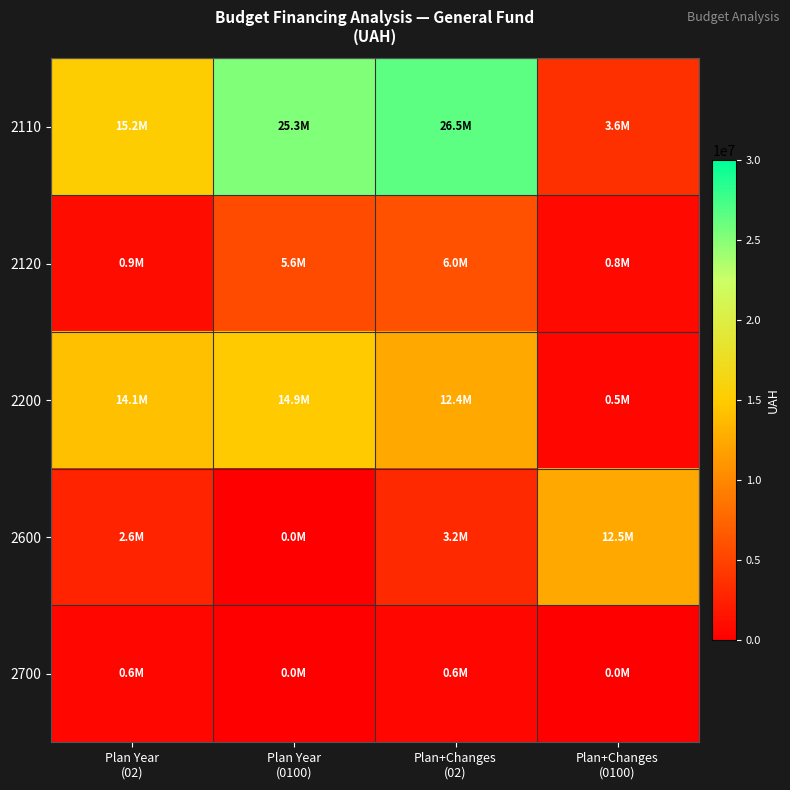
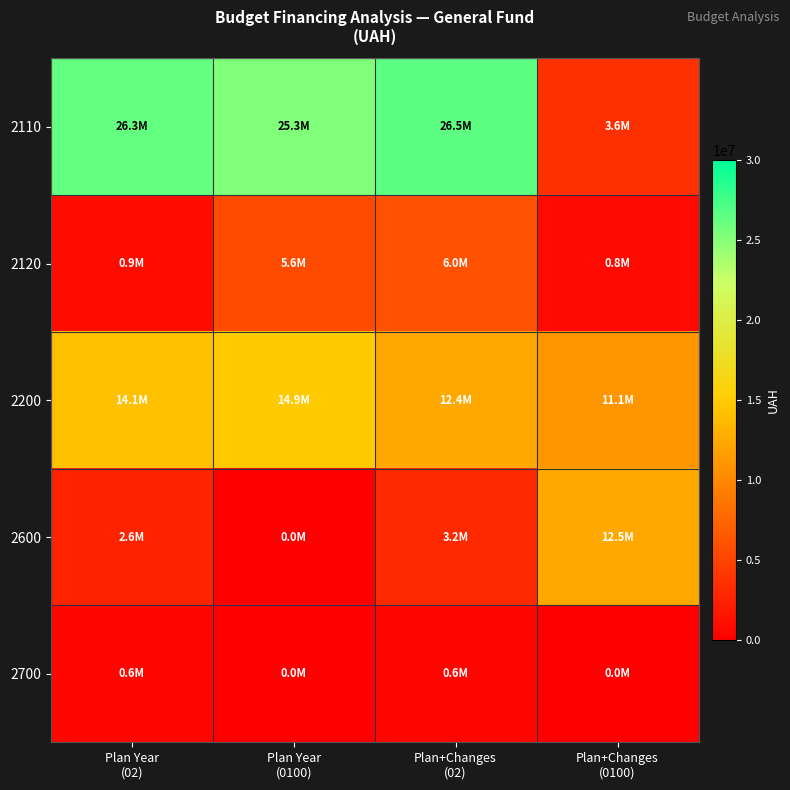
2110, Plan Year (02): 15.2M -> 26.3M
2200, Plan+Changes (0100): 0.5M -> 11.1M
